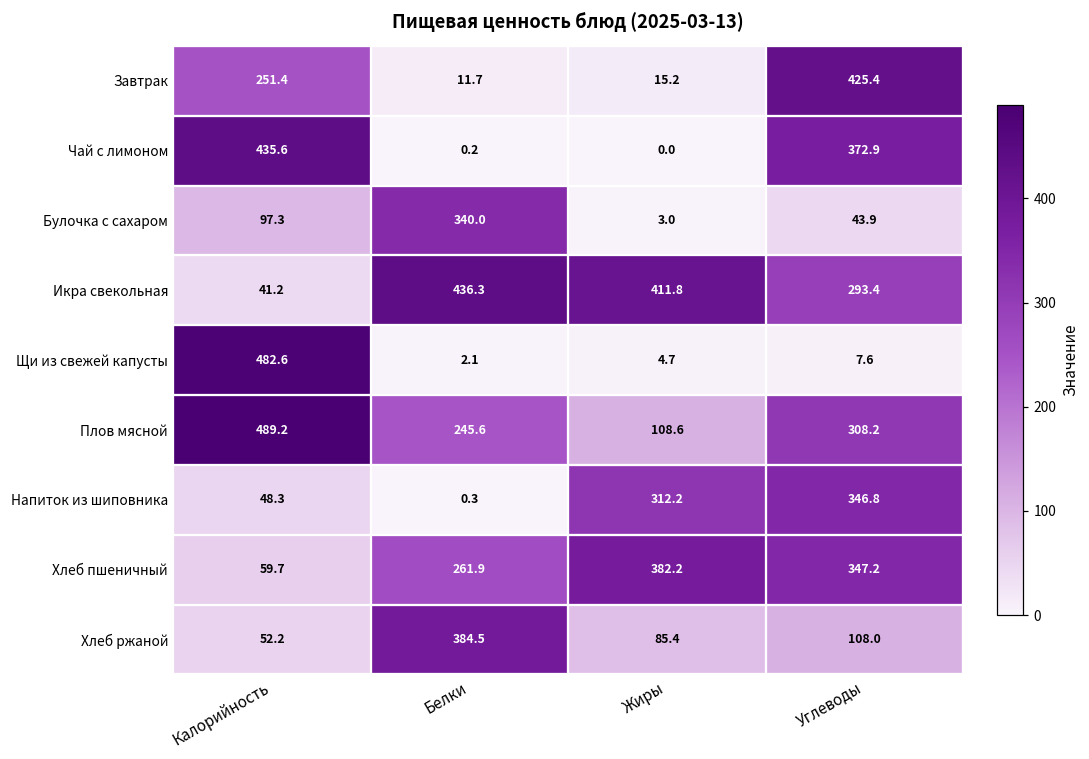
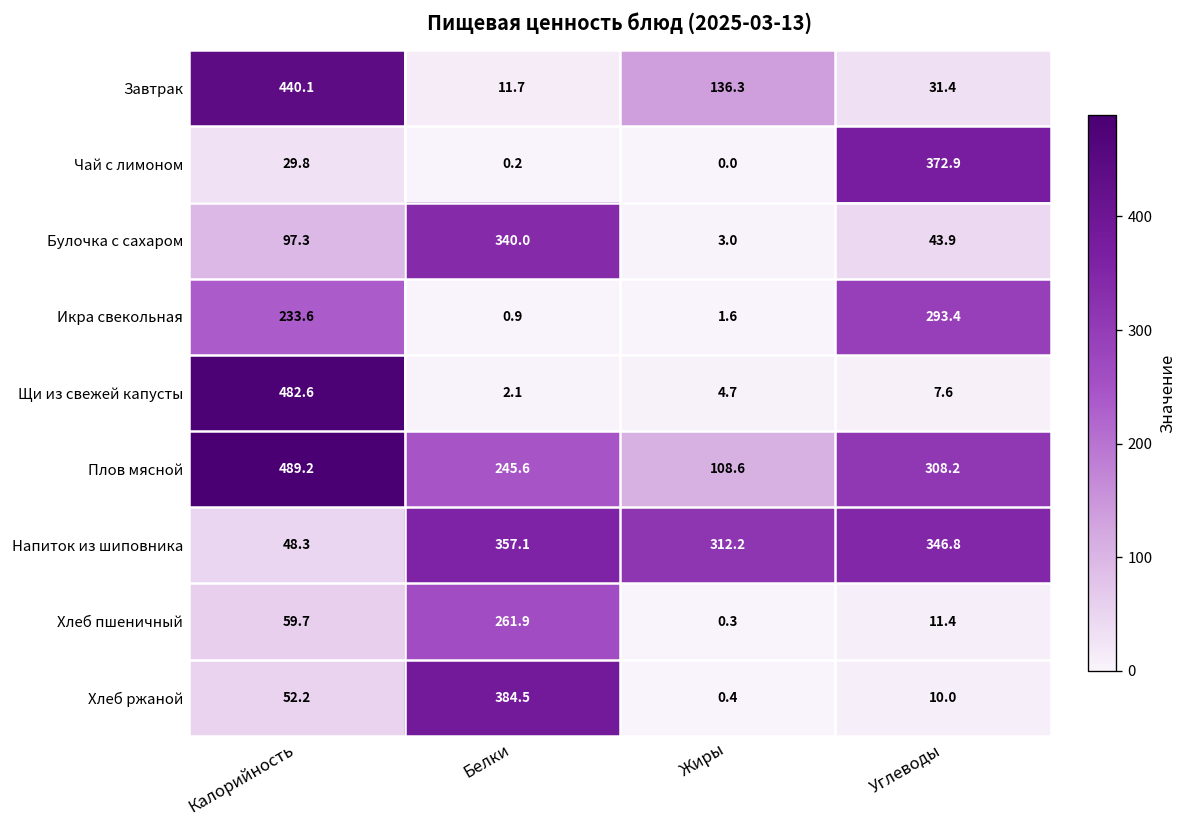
Завтрак, Калорийность: 251.4 -> 440.1
Завтрак, Жиры: 15.2 -> 136.3
Завтрак, Углеводы: 425.4 -> 31.4
Чай с лимоном, Калорийность: 435.6 -> 29.8
Икра свекольная, Калорийность: 41.2 -> 233.6
Икра свекольная, Белки: 436.3 -> 0.9
Икра свекольная, Жиры: 411.8 -> 1.6
Напиток из шиповника, Белки: 0.3 -> 357.1
Хлеб пшеничный, Жиры: 382.2 -> 0.3
Хлеб пшеничный, Углеводы: 347.2 -> 11.4
Хлеб ржаной, Жиры: 85.4 -> 0.4
Хлеб ржаной, Углеводы: 108.0 -> 10.0
